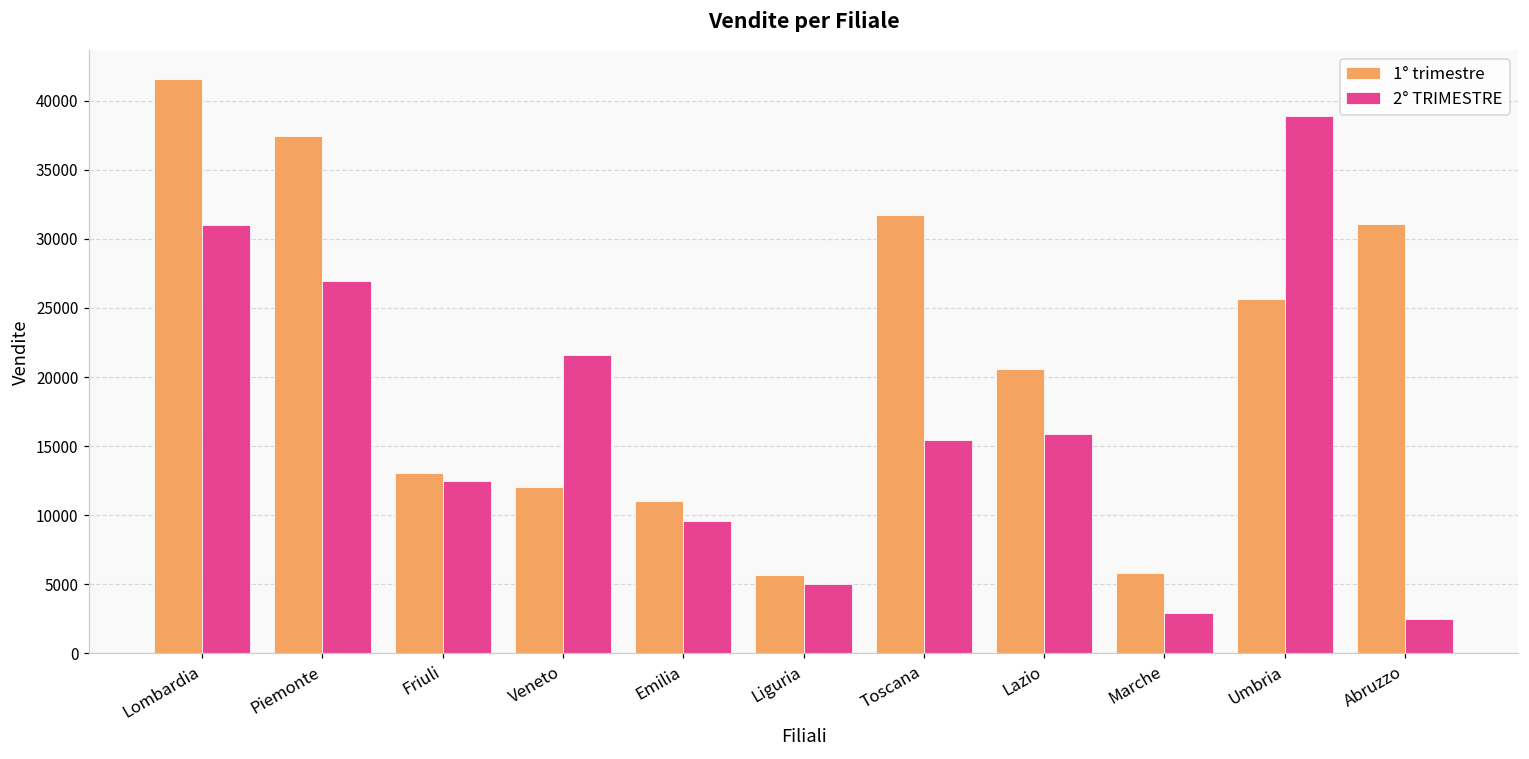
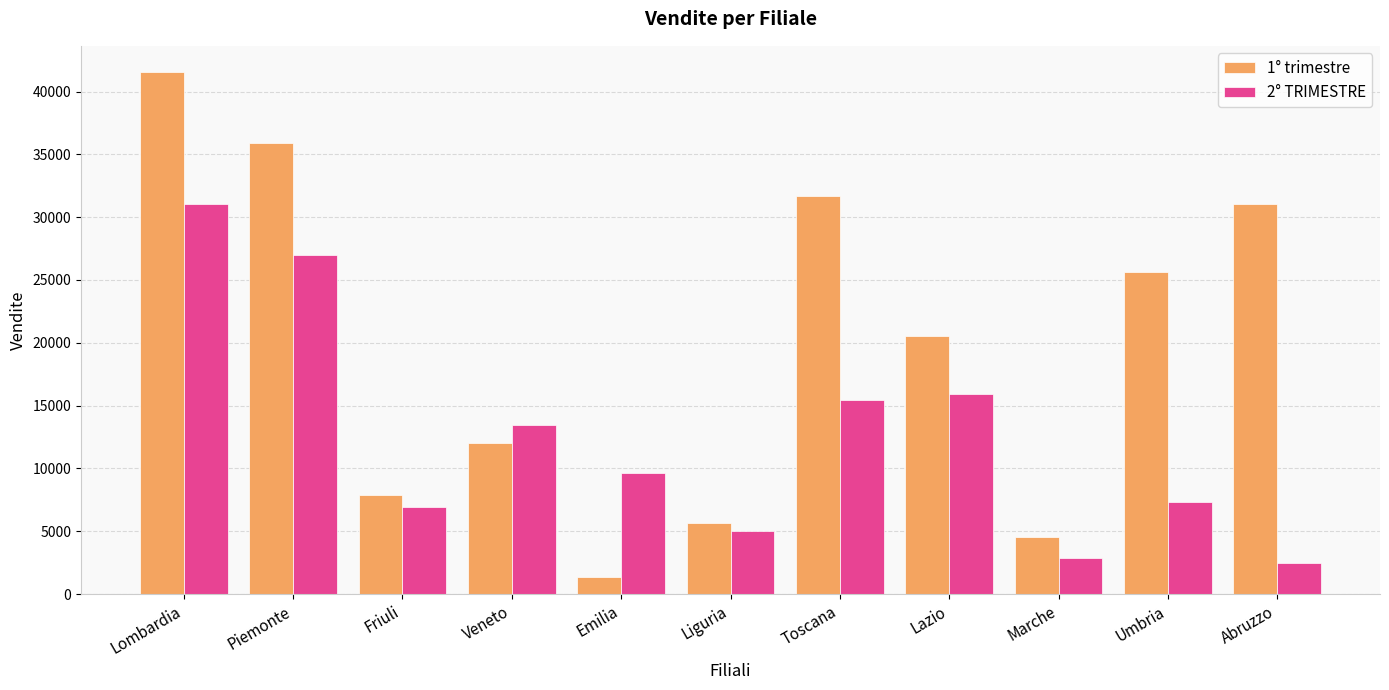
1° trimestre, Piemonte: 37500 -> 35900
1° trimestre, Friuli: 13100 -> 7900
2° TRIMESTRE, Friuli: 12400 -> 6900
2° TRIMESTRE, Veneto: 21600 -> 13400
1° trimestre, Emilia: 11000 -> 1300
1° trimestre, Marche: 5800 -> 4600
2° TRIMESTRE, Umbria: 38900 -> 7300
